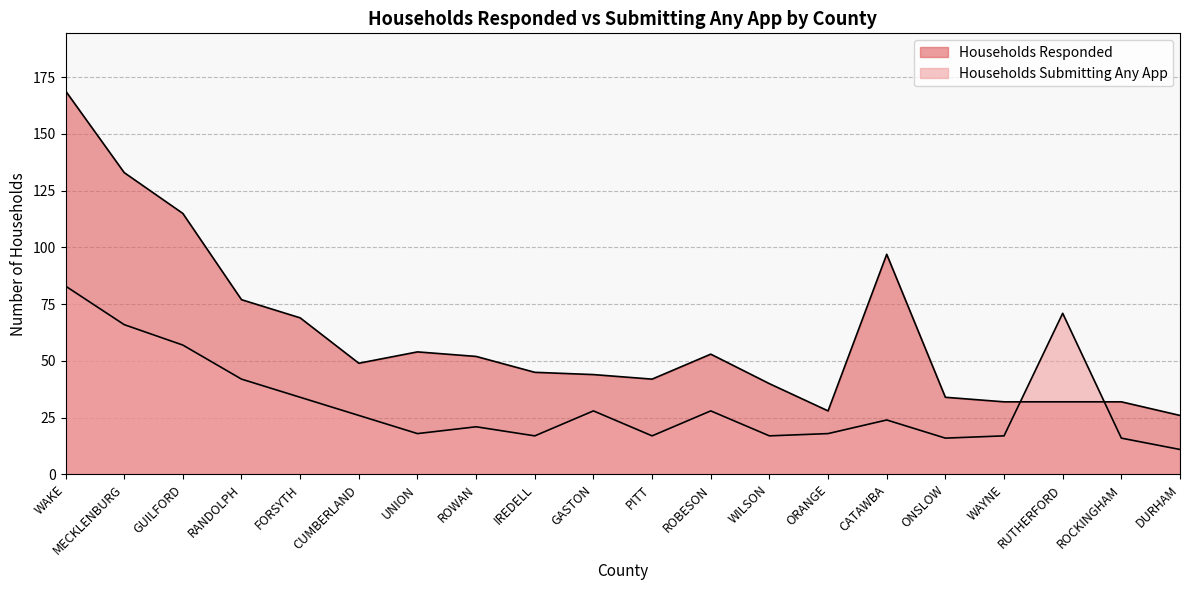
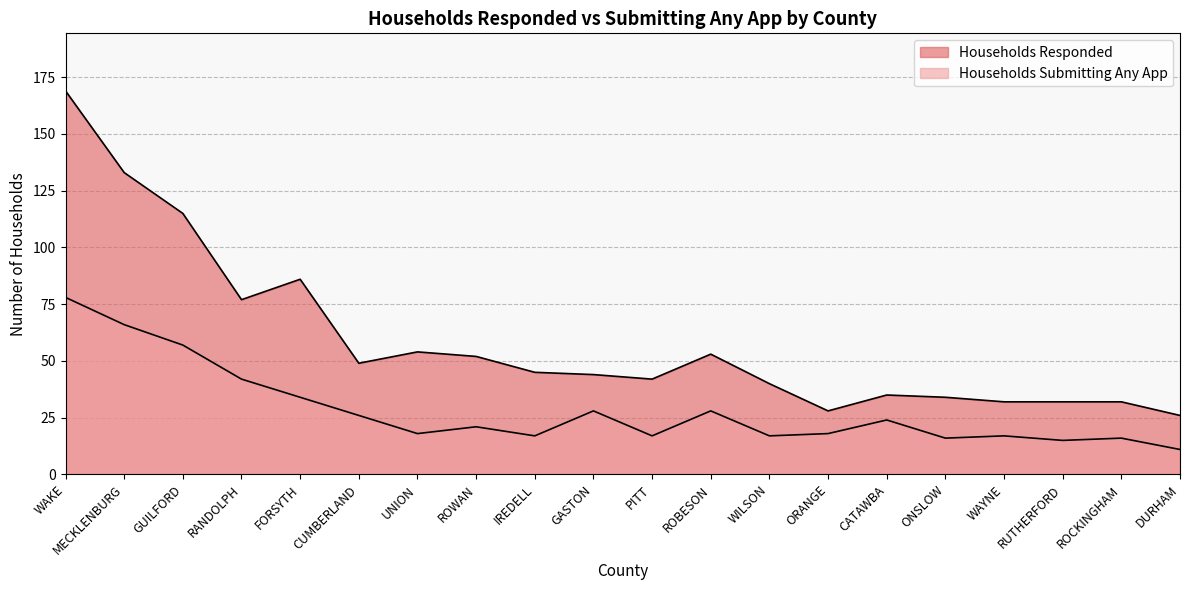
Households Submitting Any App, WAKE: 83 -> 78
Households Responded, FORSYTH: 69 -> 86
Households Responded, CATAWBA: 97 -> 35
Households Submitting Any App, RUTHERFORD: 71 -> 15
